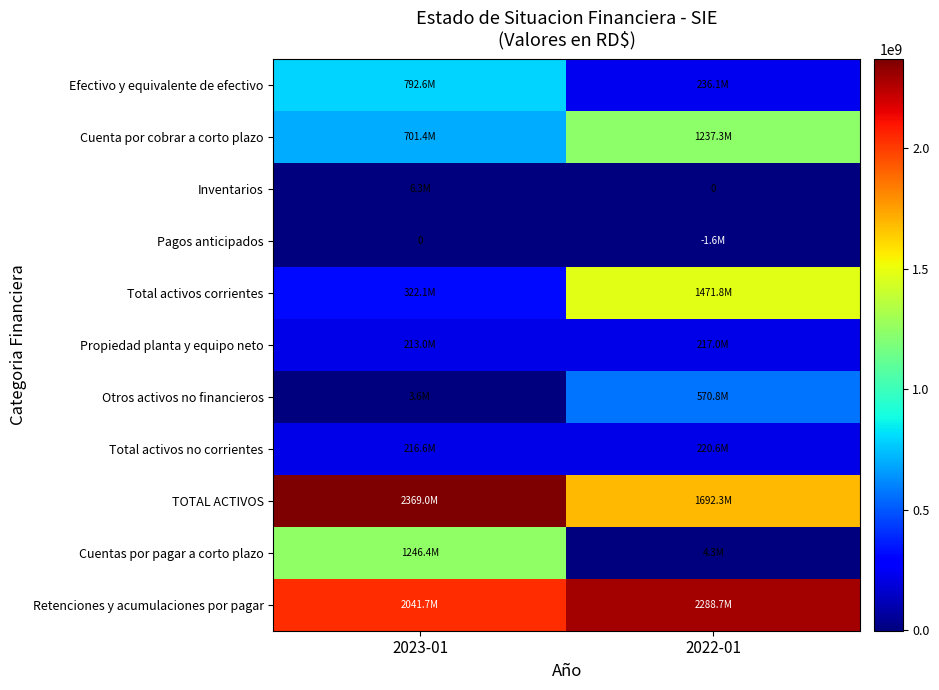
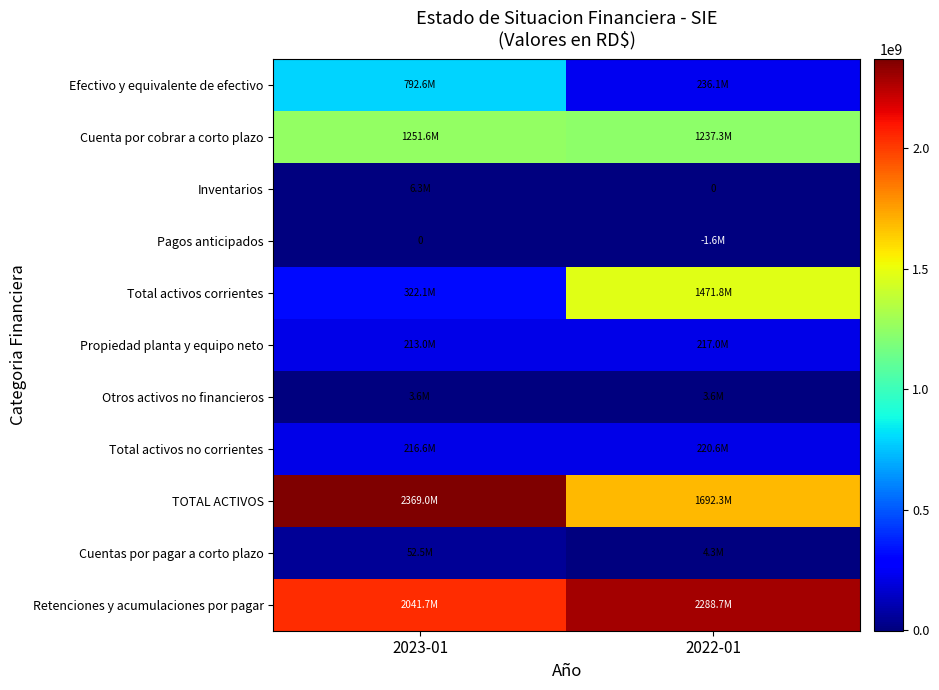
Cuenta por cobrar a corto plazo, 2023-01: 701.4M -> 1251.6M
Otros activos no financieros, 2022-01: 570.8M -> 3.6M
Cuentas por pagar a corto plazo, 2023-01: 1246.4M -> 52.5M
